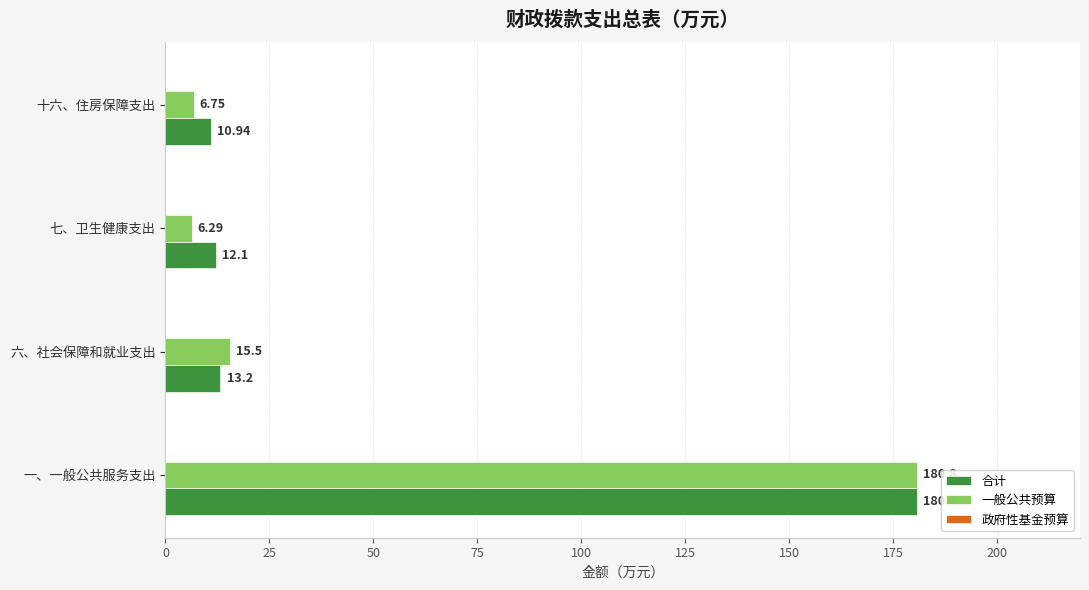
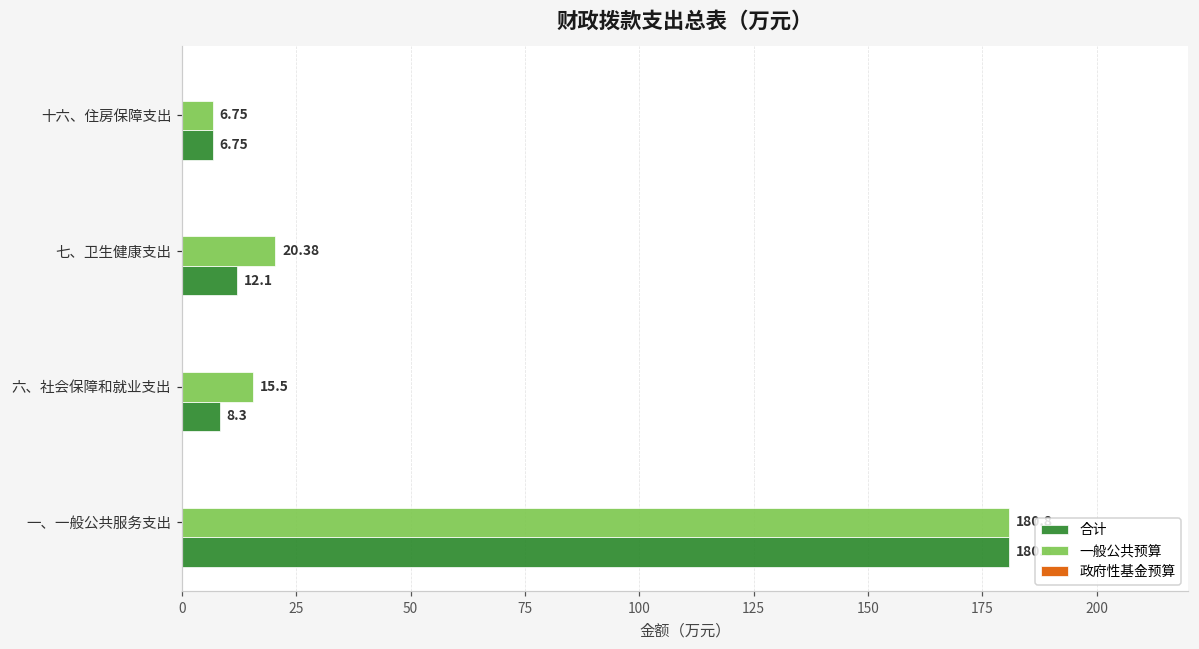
合计, 十六、住房保障支出: 10.94 -> 6.75
一般公共预算, 七、卫生健康支出: 6.29 -> 20.38
合计, 六、社会保障和就业支出: 13.2 -> 8.3
